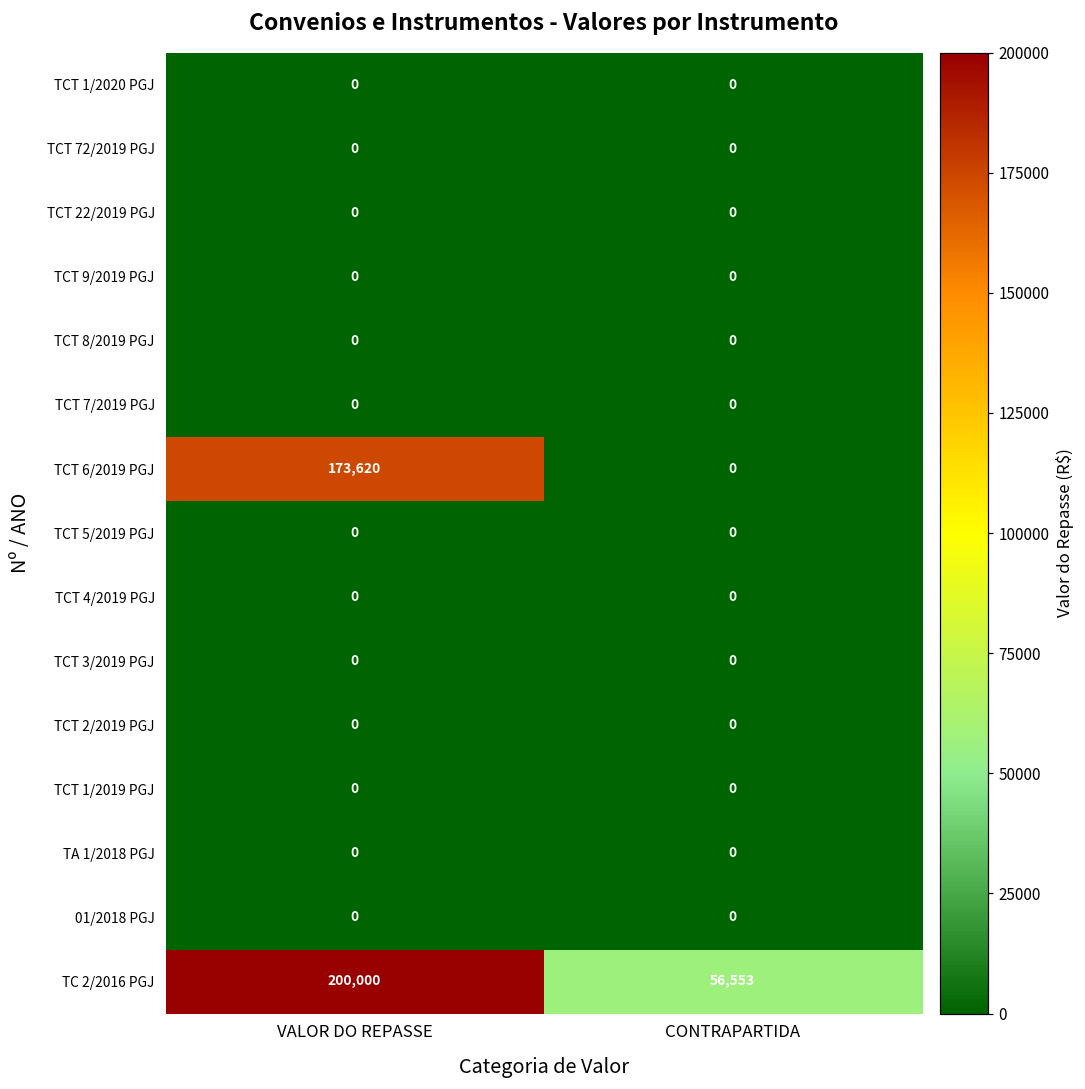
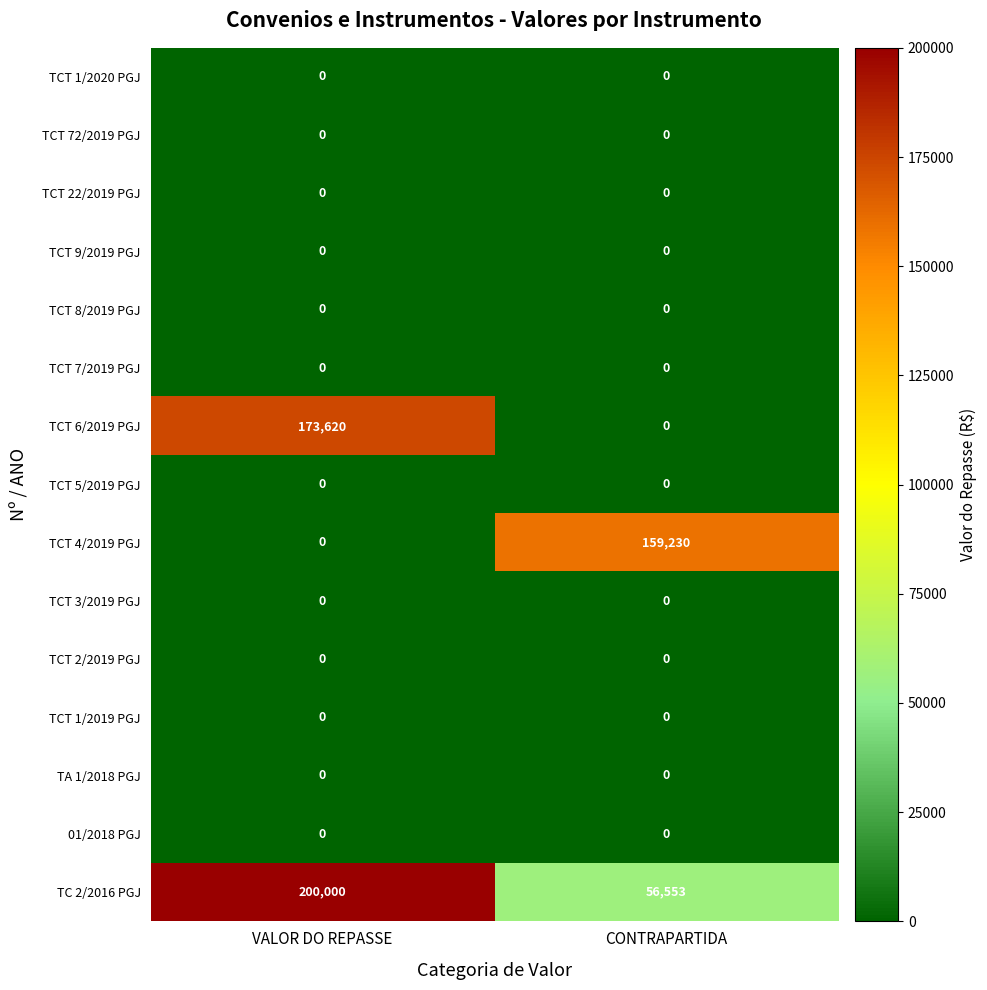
TCT 4/2019 PGJ, CONTRAPARTIDA: 0 -> 159,230
